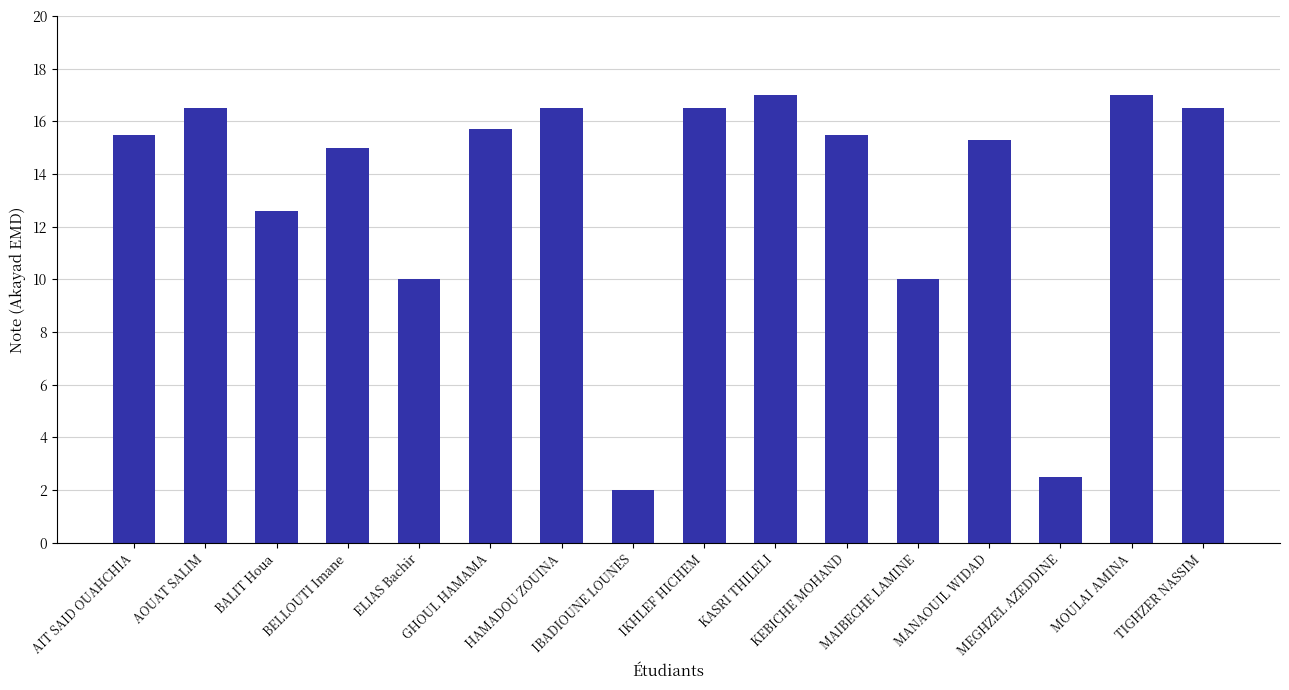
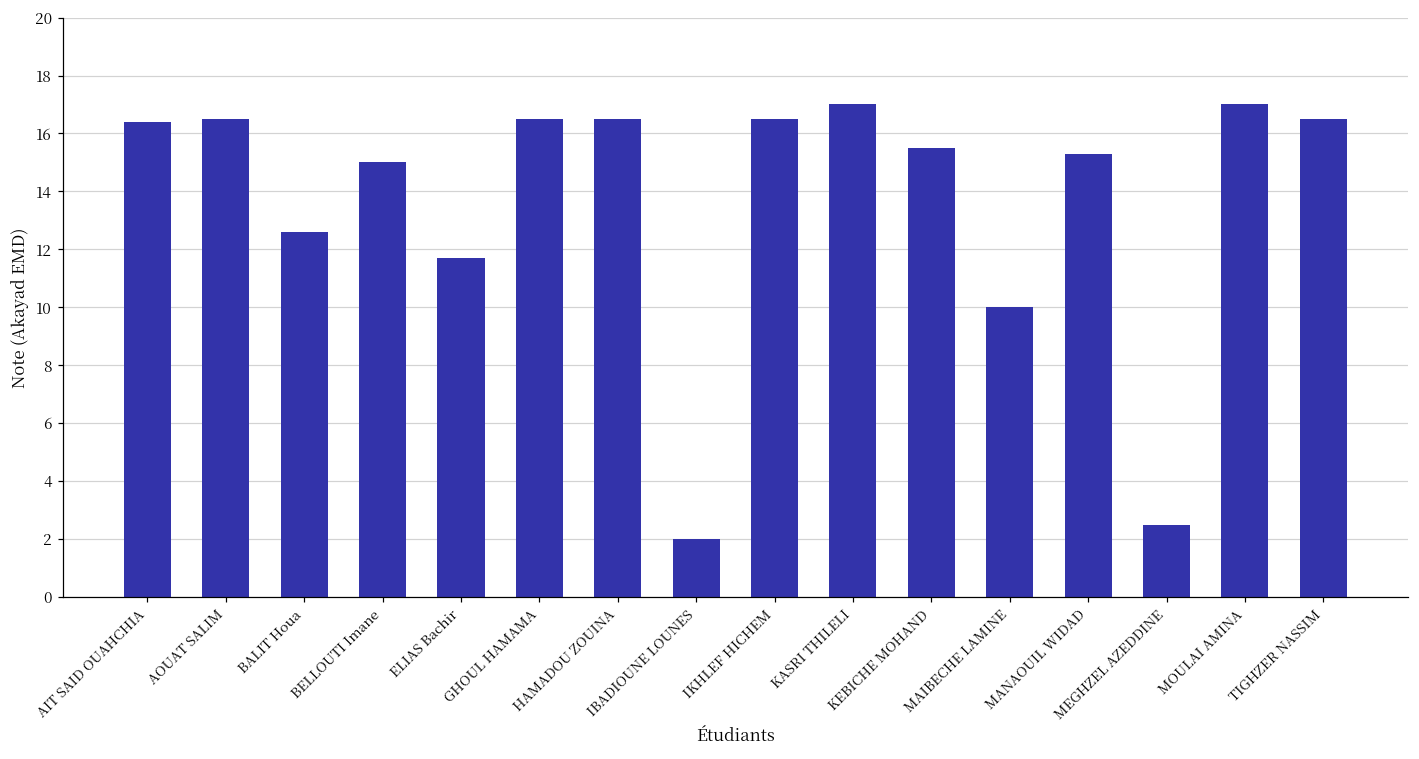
AIT SAID OUAHCHIA: 15.5 -> 16.4
ELIAS Bachir: 10.0 -> 11.7
GHOUL HAMAMA: 15.7 -> 16.5
